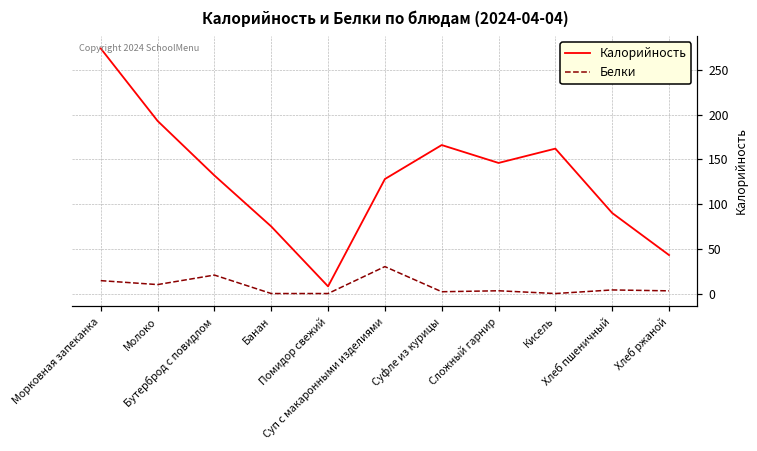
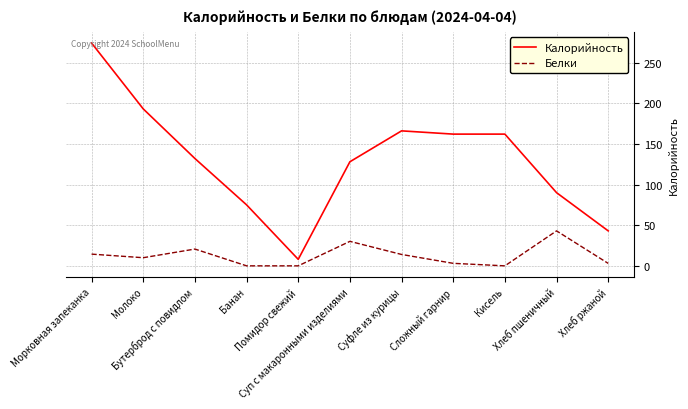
Белки, Суфле из курицы: 0 -> 10
Калорийность, Сложный гарнир: 150 -> 160
Белки, Хлеб пшеничный: 0 -> 40
